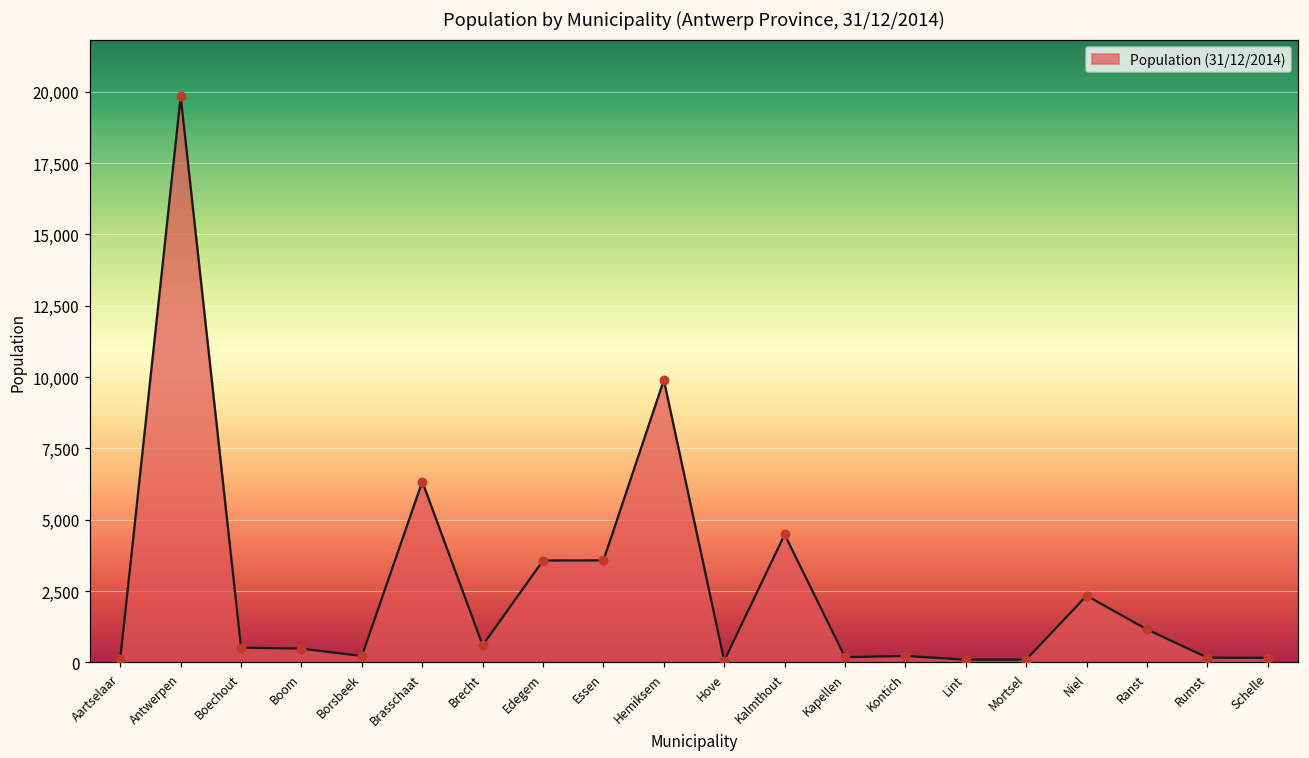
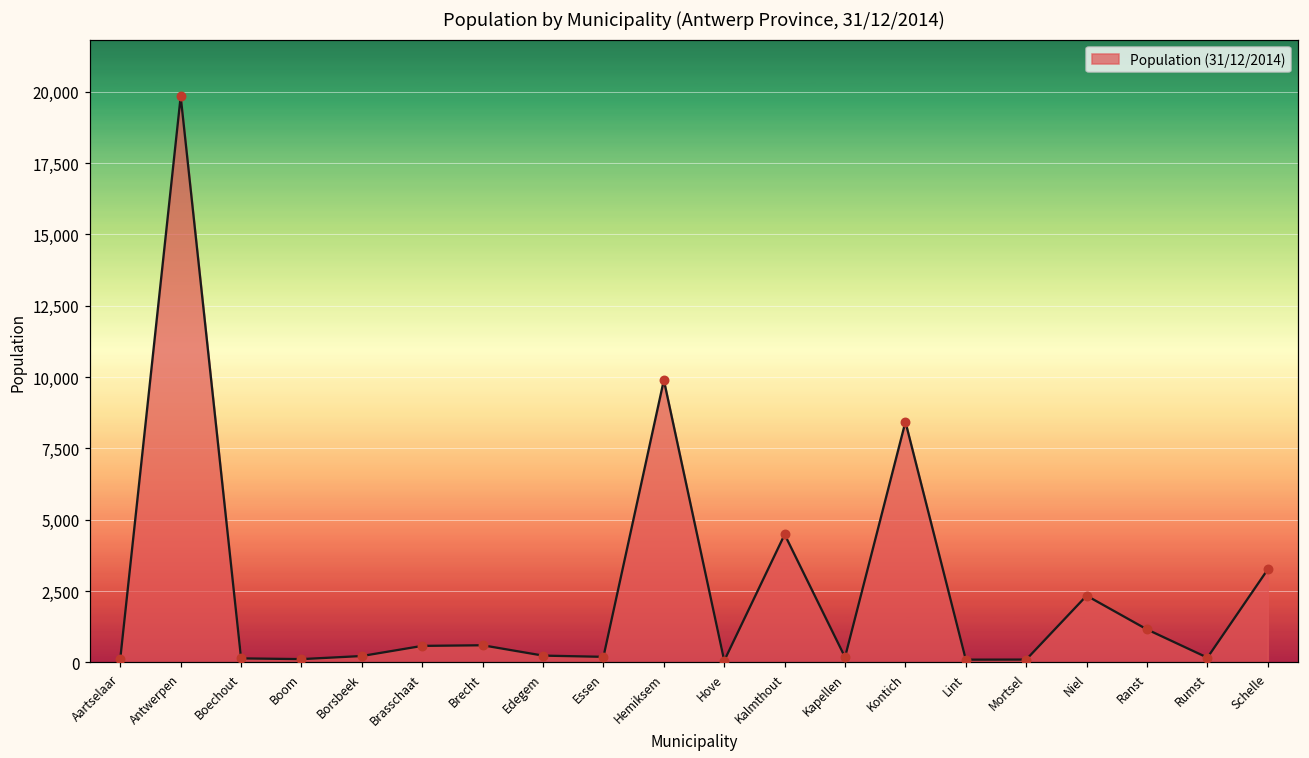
Boechout: 500 -> 100
Boom: 500 -> 100
Brasschaat: 6,300 -> 600
Edegem: 3,600 -> 200
Essen: 3,600 -> 200
Kontich: 200 -> 8,400
Schelle: 200 -> 3,300
